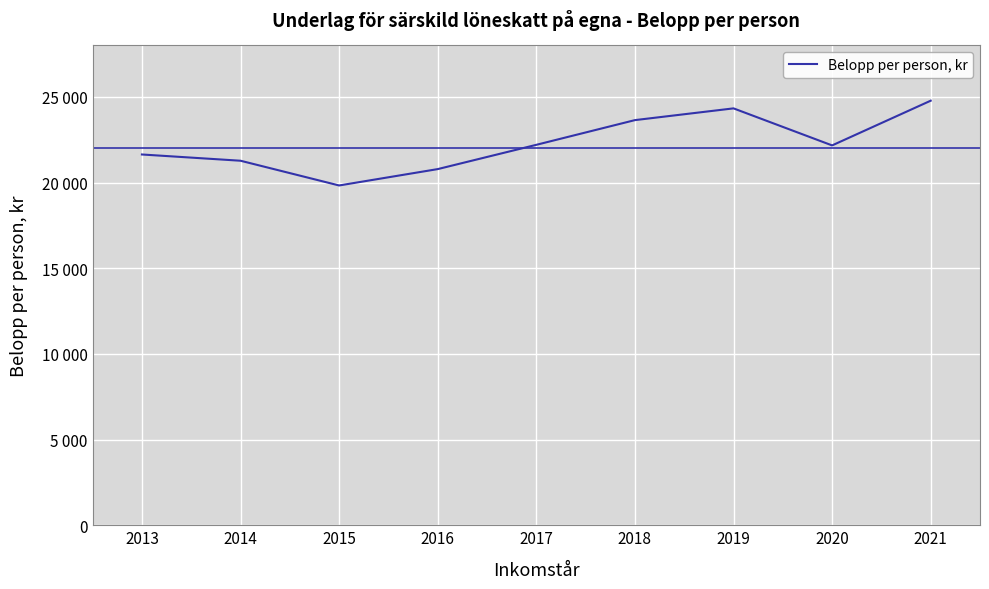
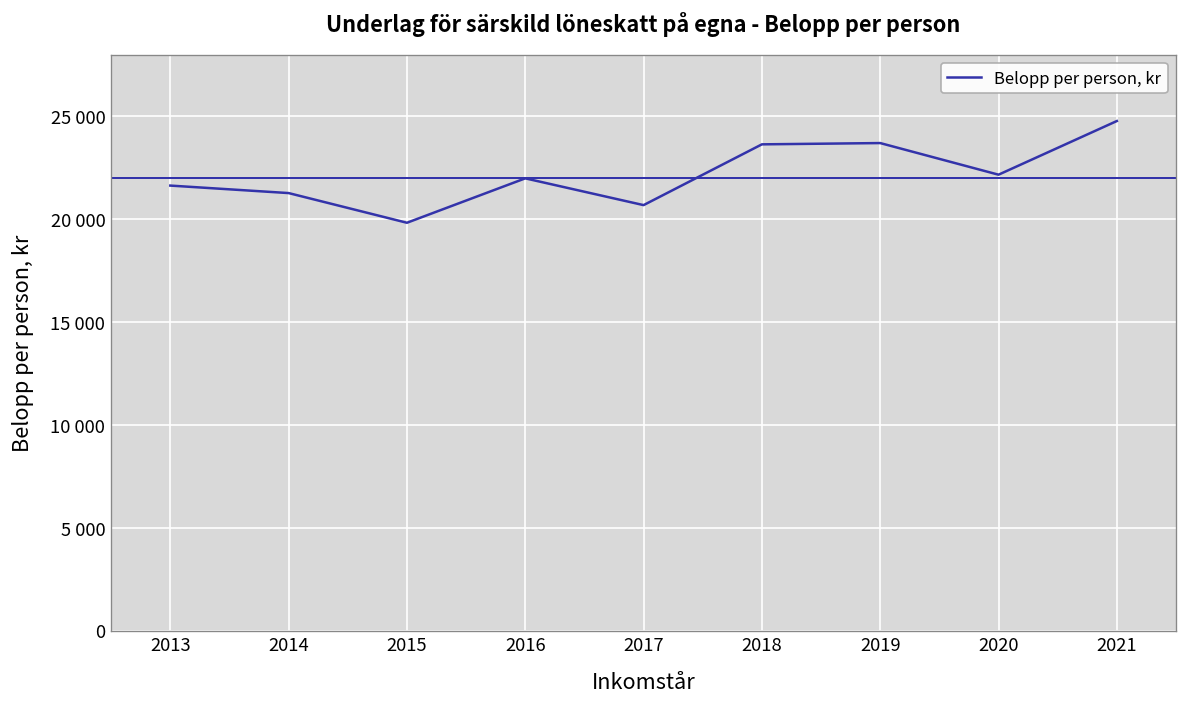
2016: 20800 -> 22000
2017: 22200 -> 20700
2019: 24300 -> 23700
